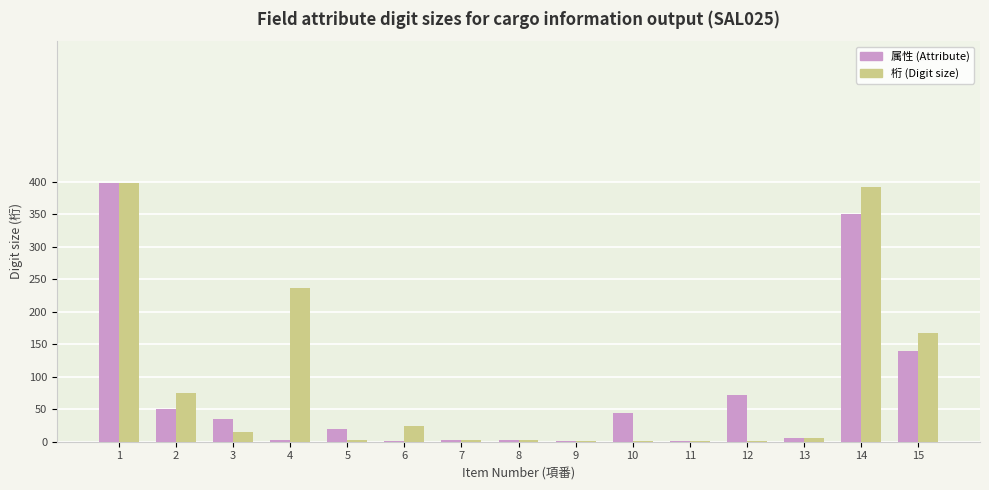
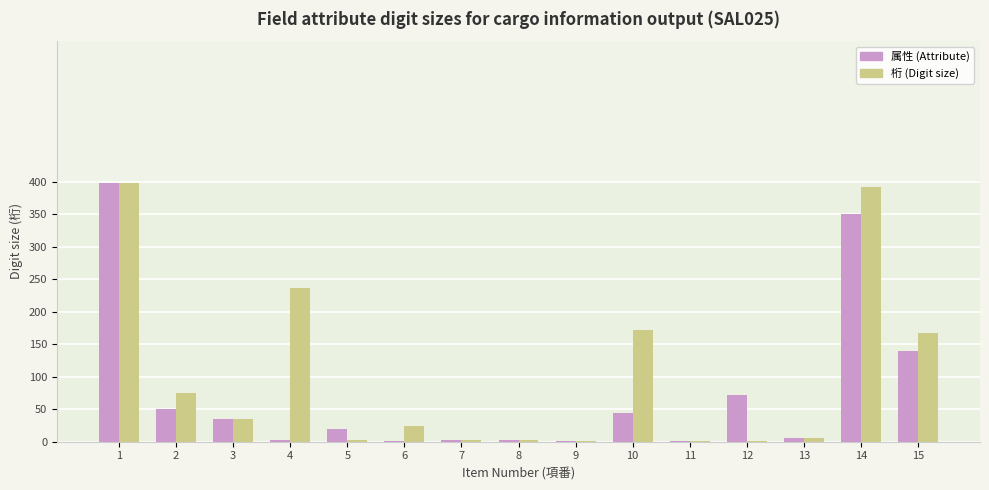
桁 (Digit size), 3: 20 -> 40
桁 (Digit size), 10: 0 -> 170
